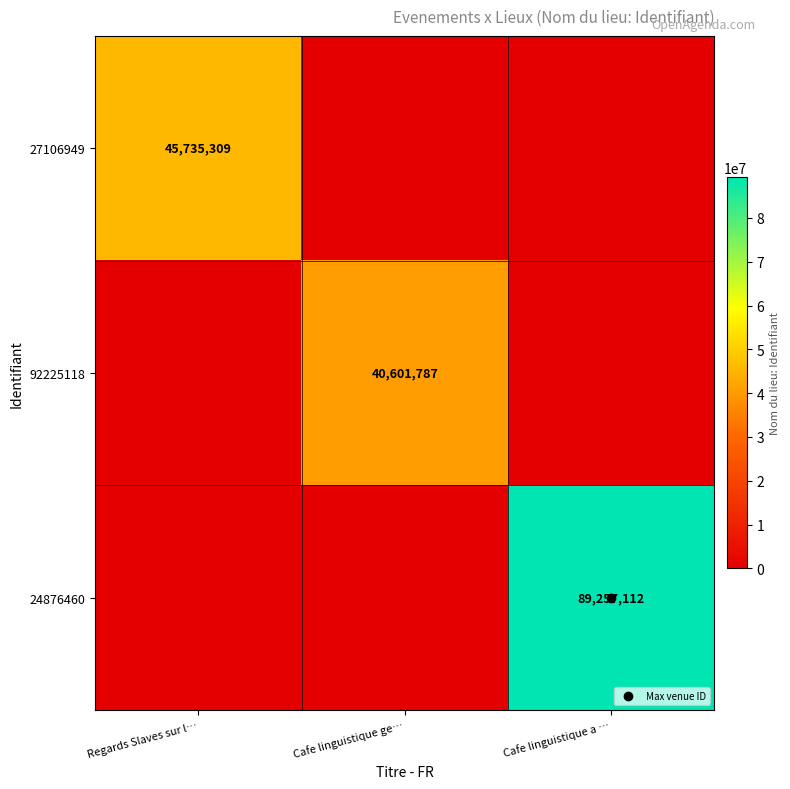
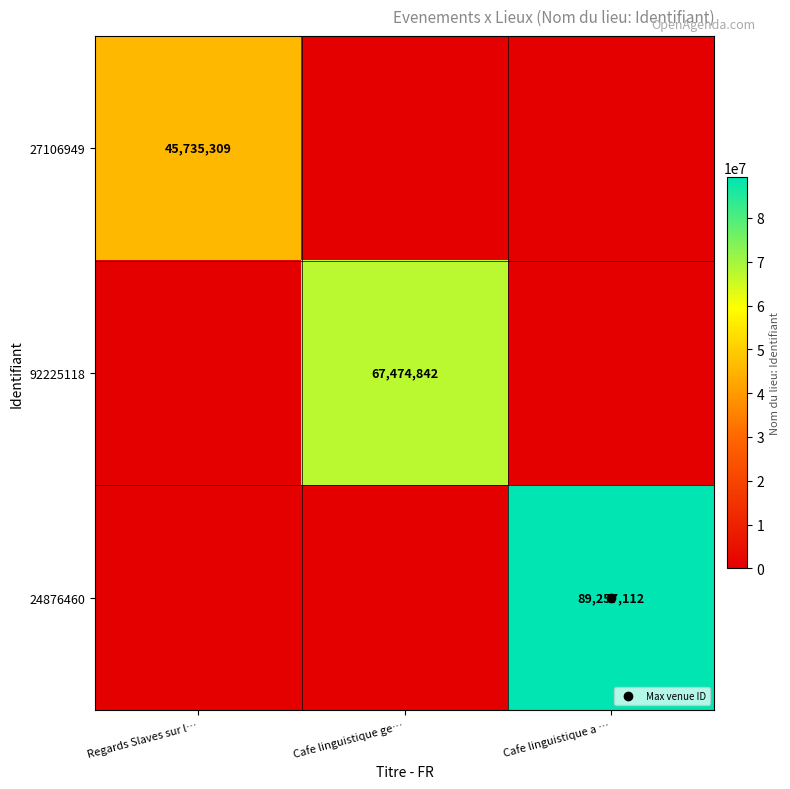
92225118, Cafe linguistique ge…: 40,601,787 -> 67,474,842
